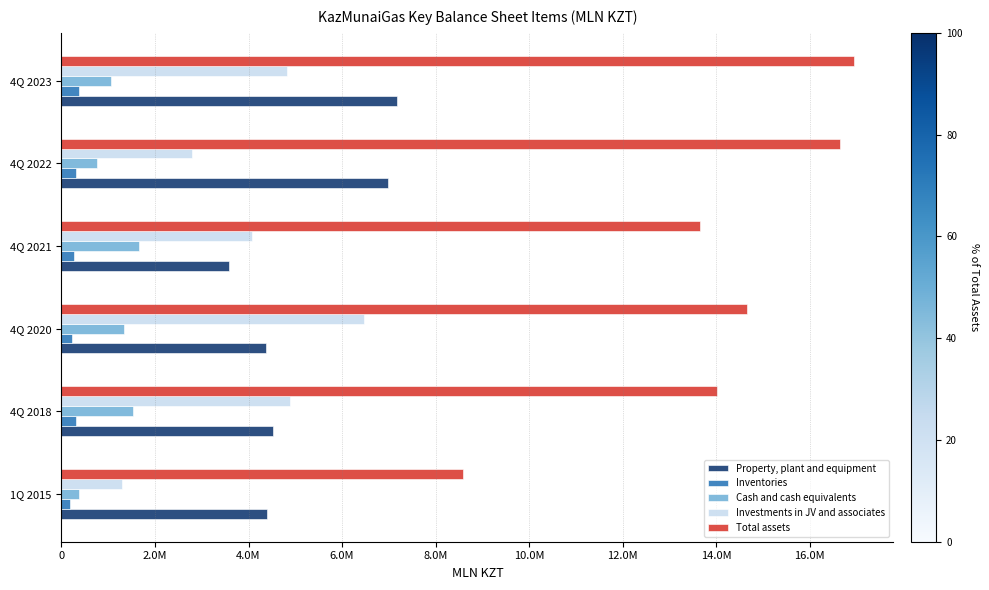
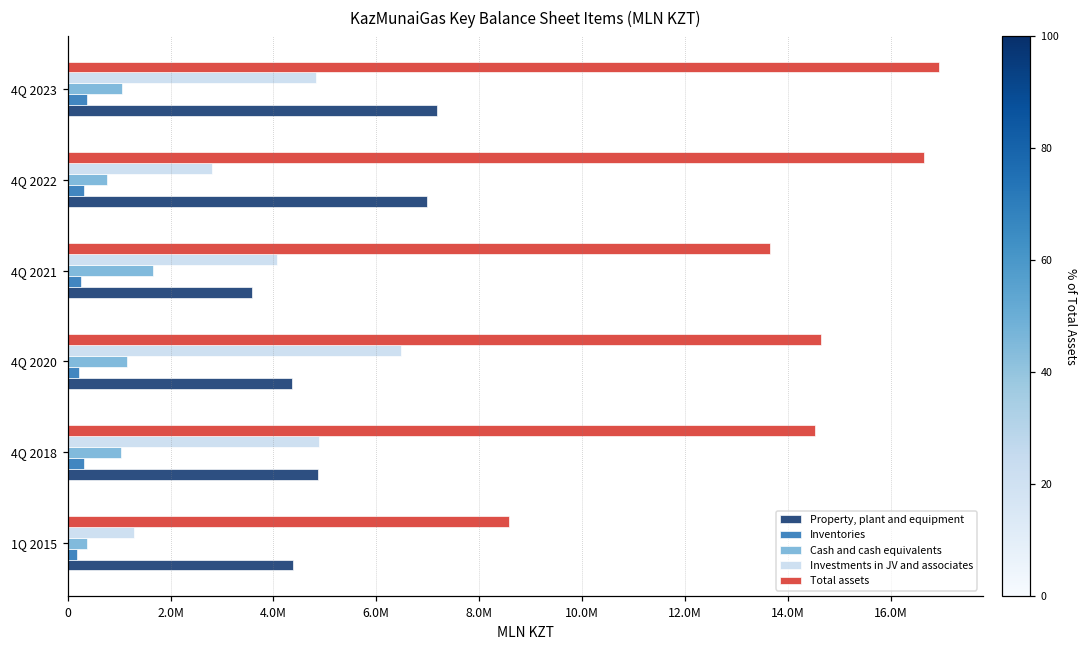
Cash and cash equivalents, 4Q 2020: 1300000 -> 1100000
Total assets, 4Q 2018: 14000000 -> 14500000
Cash and cash equivalents, 4Q 2018: 1500000 -> 1000000
Property, plant and equipment, 4Q 2018: 4500000 -> 4900000
